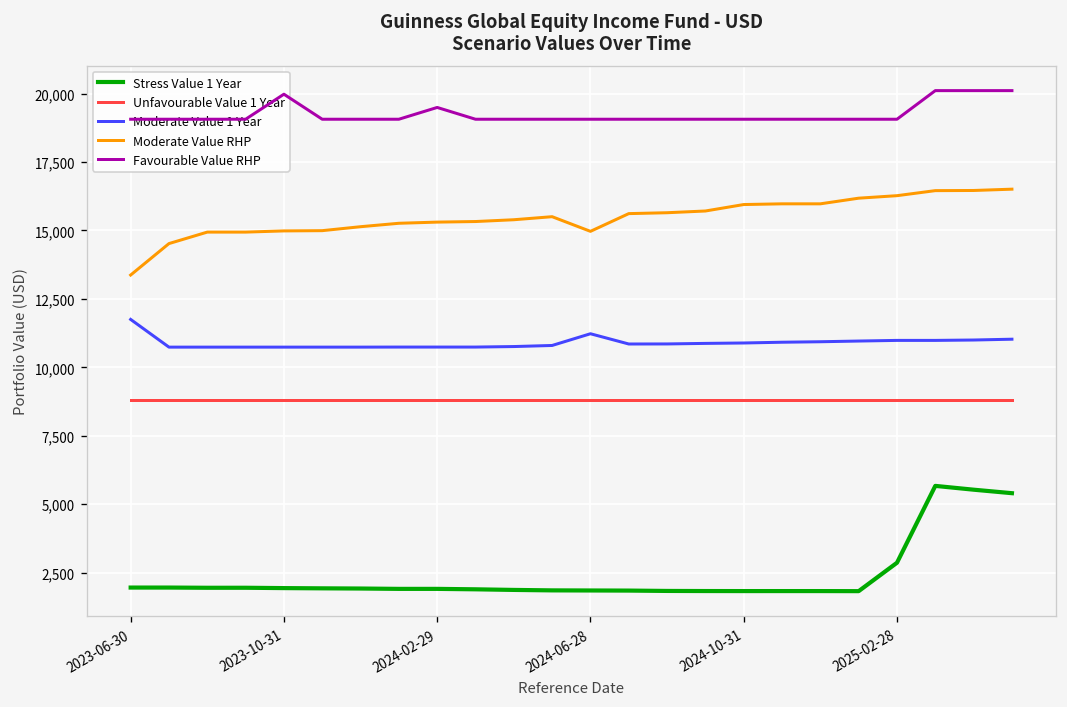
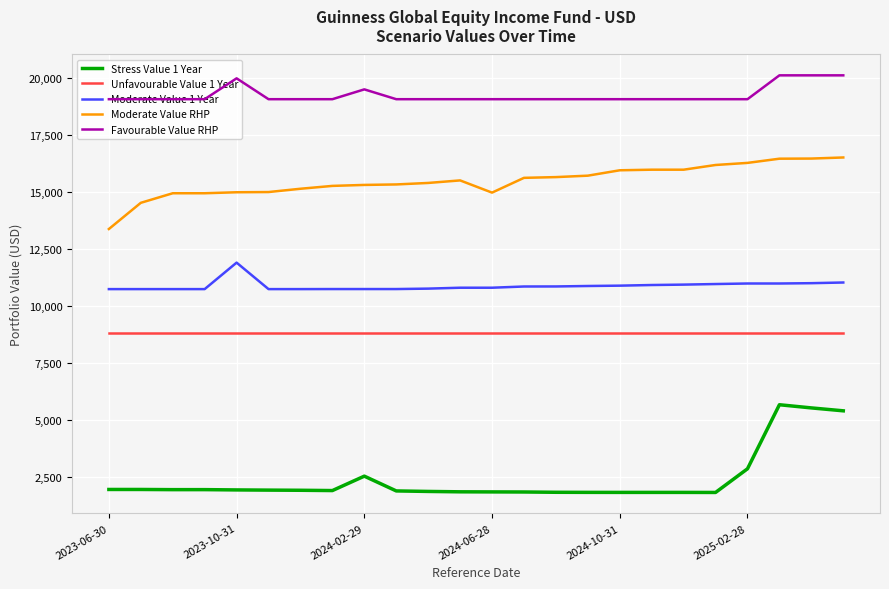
Moderate Value 1 Year, 2023-06-30: 11,800 -> 10,700
Moderate Value 1 Year, 2023-10-31: 10,700 -> 11,900
Stress Value 1 Year, 2024-02-29: 1,900 -> 2,500
Moderate Value 1 Year, 2024-06-28: 11,200 -> 10,800
